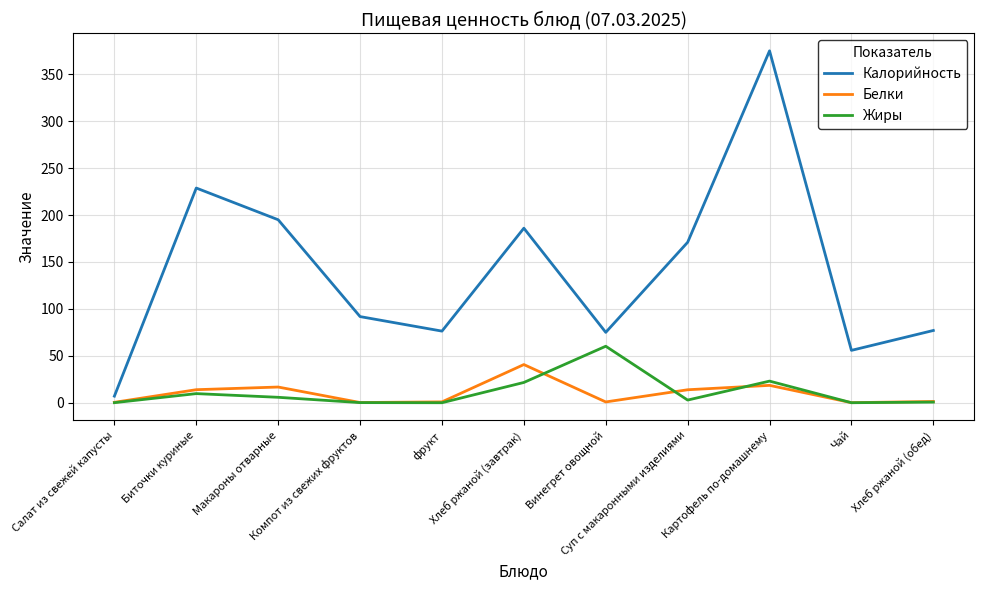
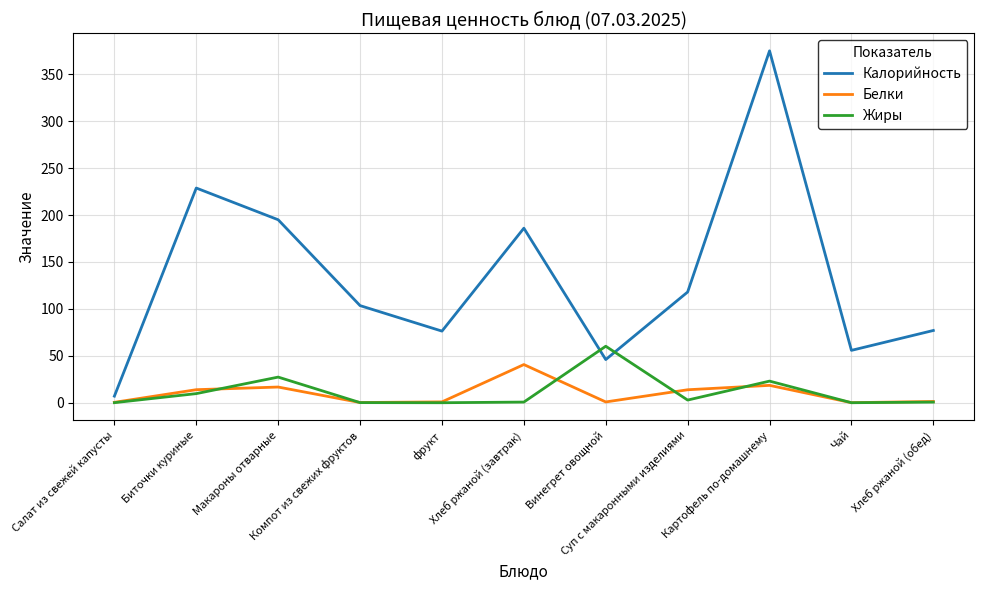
Жиры, Макароны отварные: 10 -> 30
Калорийность, Компот из свежих фруктов: 90 -> 100
Жиры, Хлеб ржаной (завтрак): 20 -> 0
Калорийность, Винегрет овощной: 80 -> 50
Калорийность, Суп с макаронными изделиями: 170 -> 120
